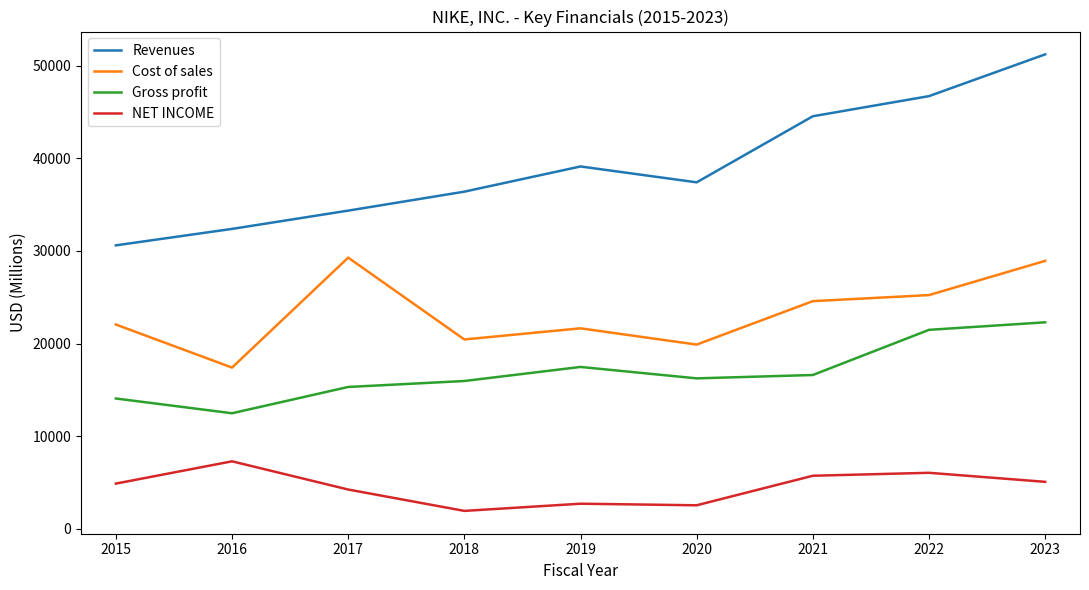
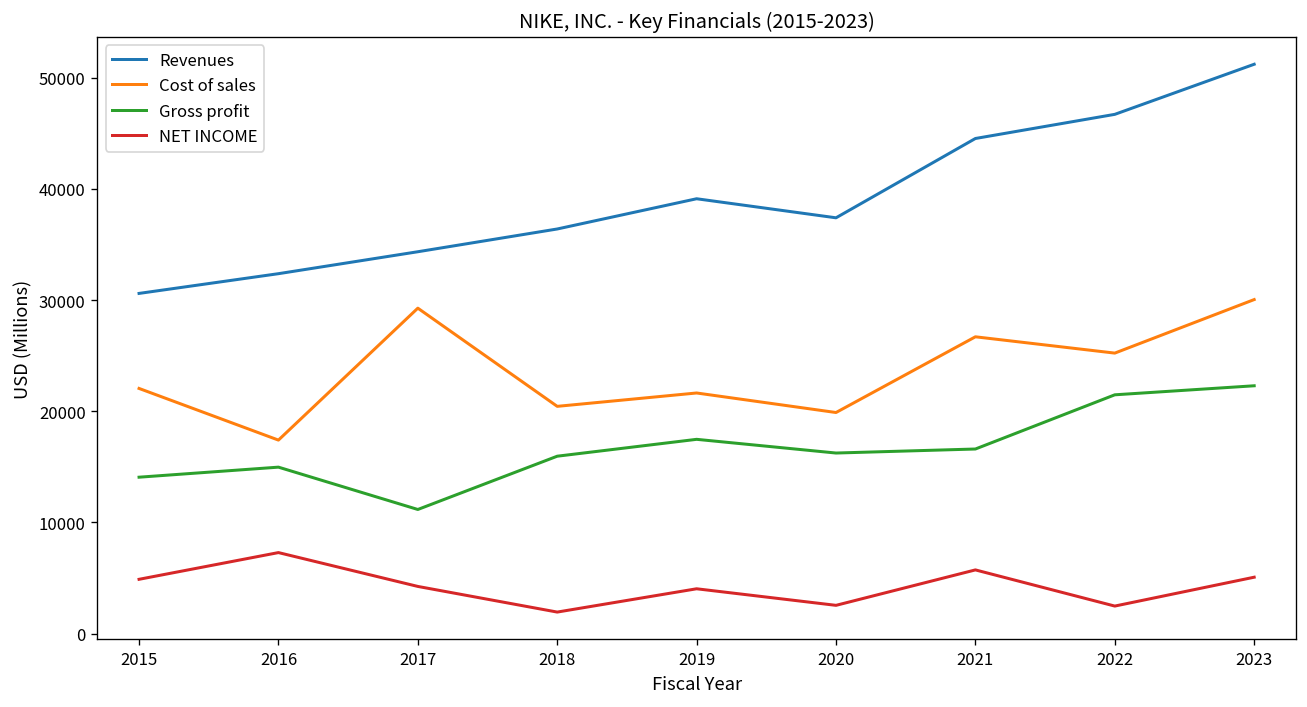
Gross profit, 2016: 12000 -> 15000
Gross profit, 2017: 15000 -> 11000
NET INCOME, 2019: 3000 -> 4000
Cost of sales, 2021: 25000 -> 27000
NET INCOME, 2022: 6000 -> 2000
Cost of sales, 2023: 29000 -> 30000
